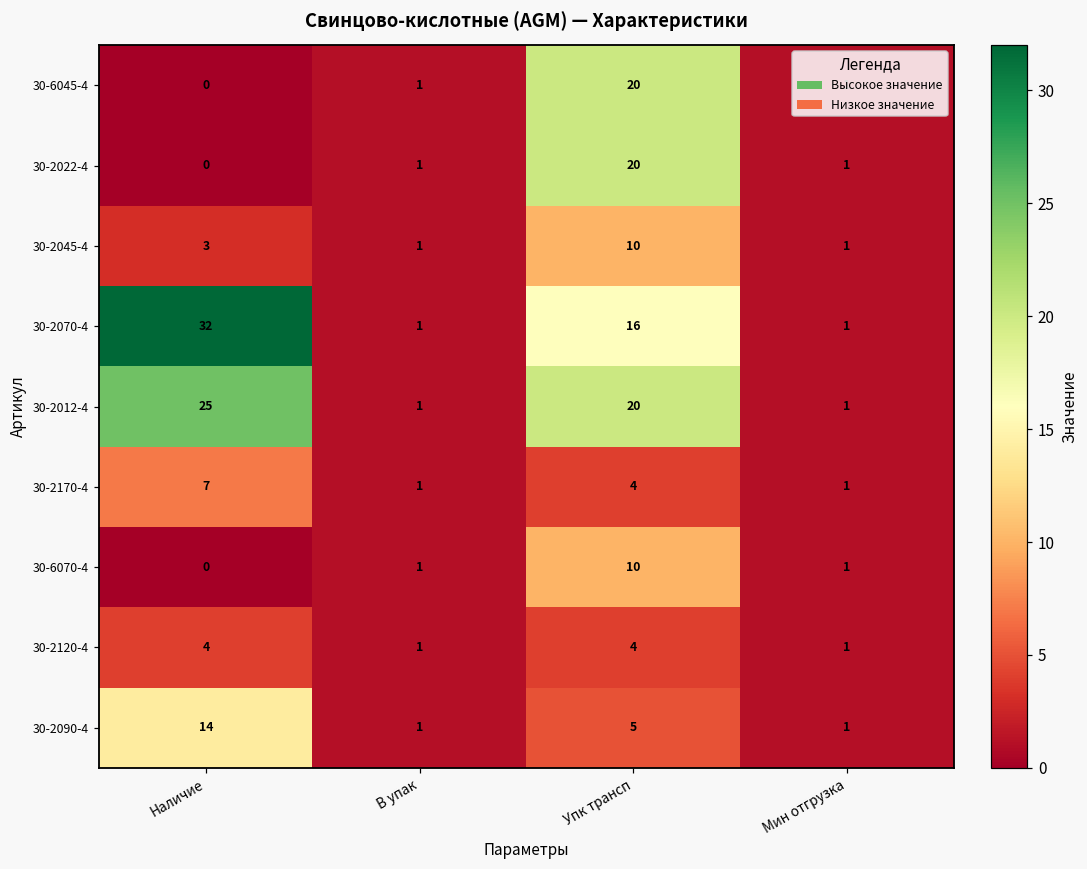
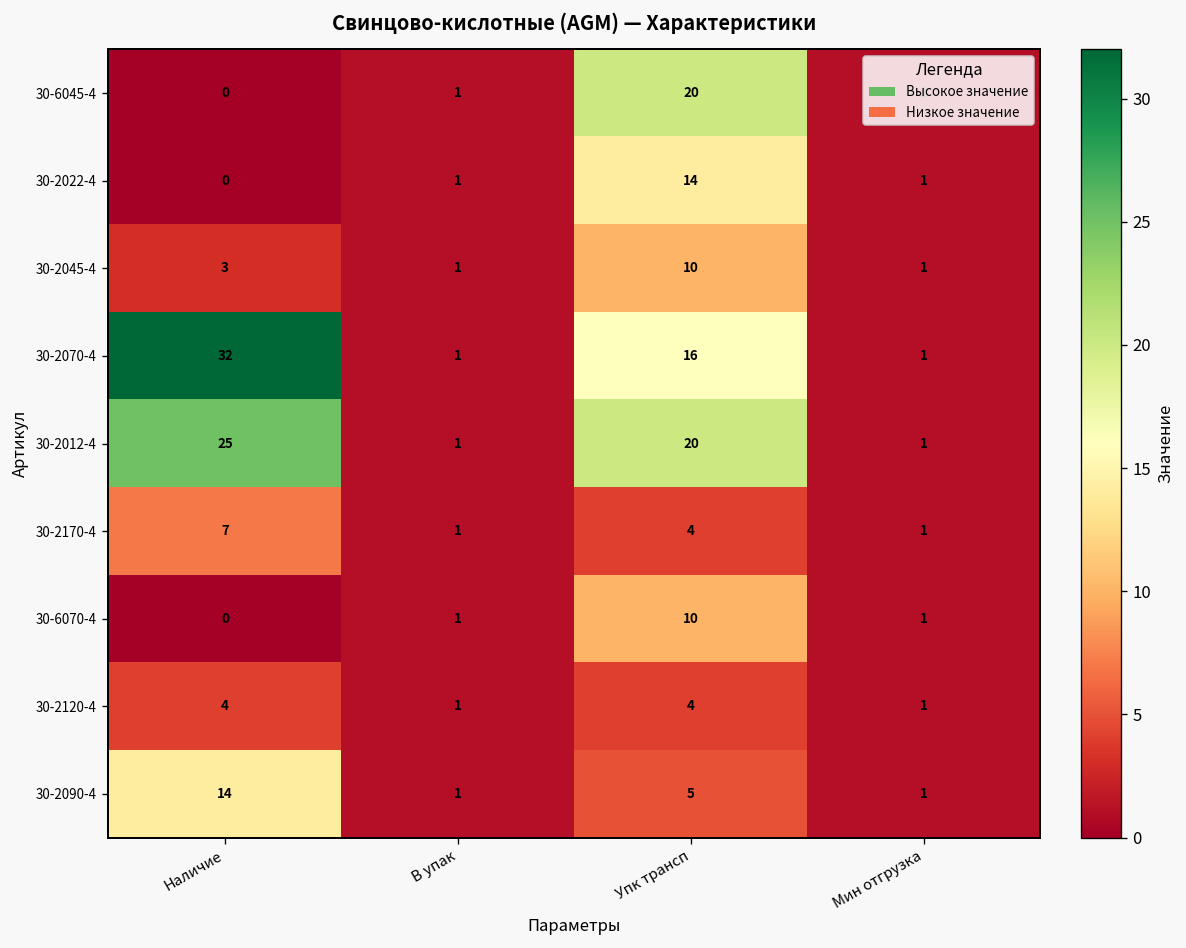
30-2022-4, Упк трансп: 20 -> 14
